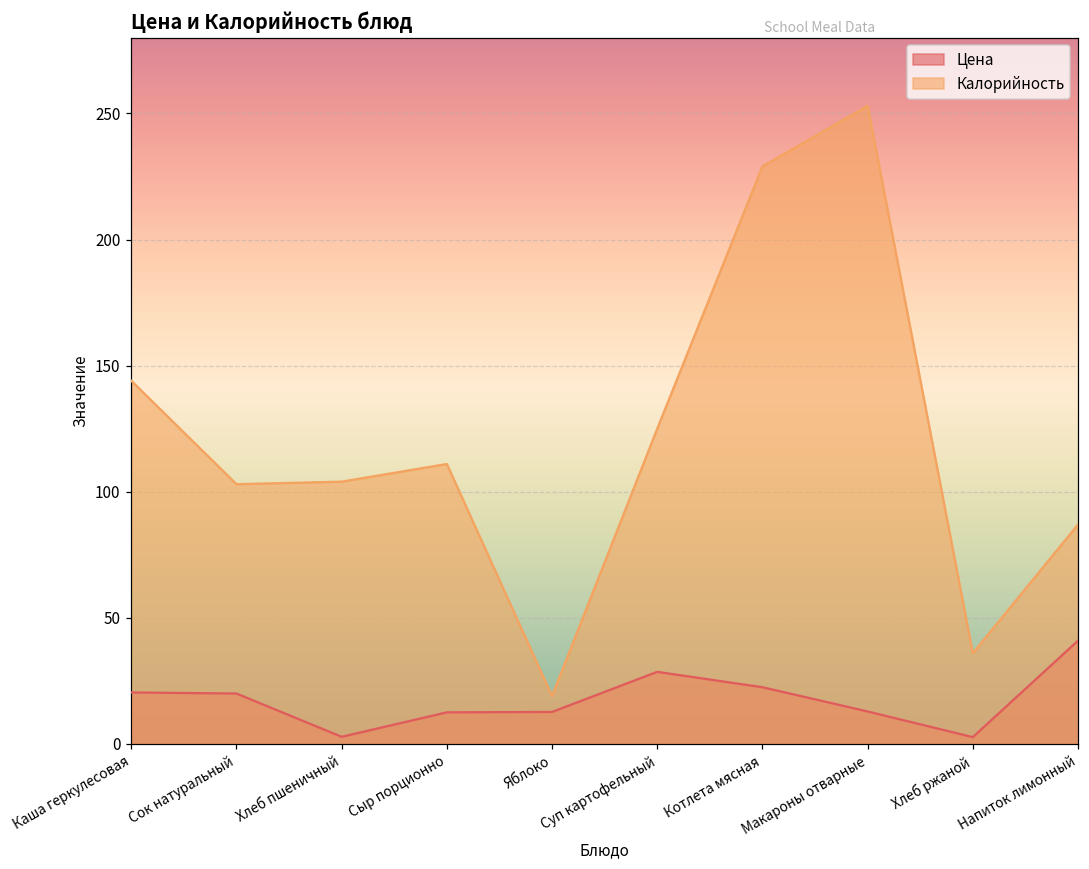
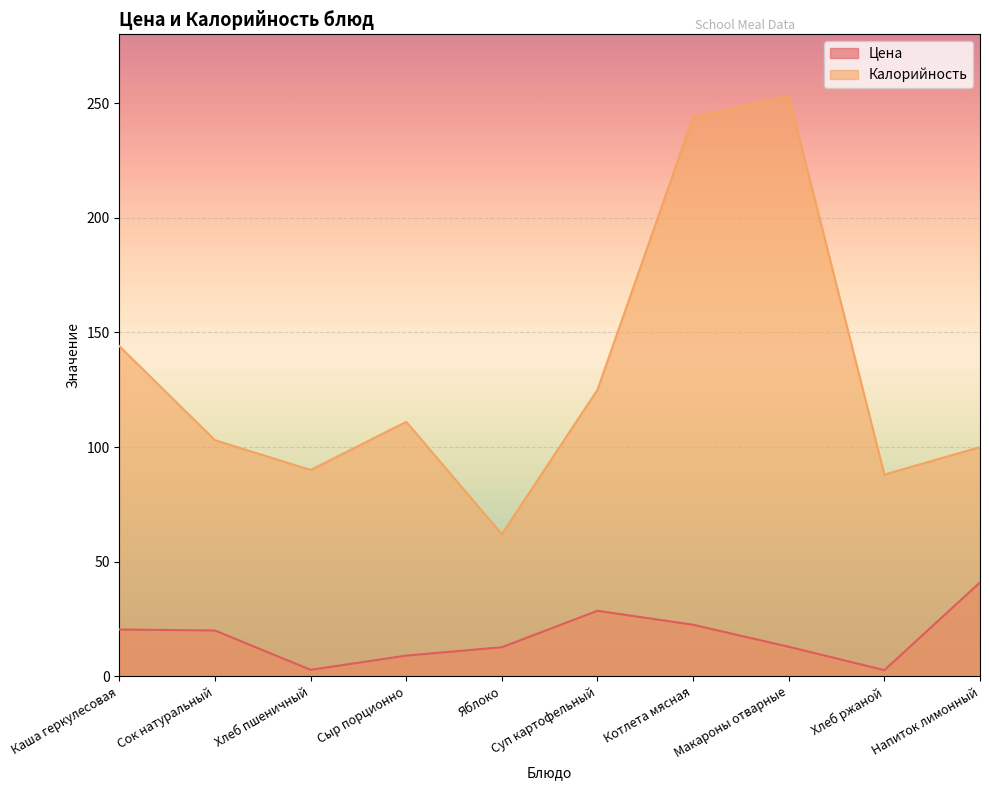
Калорийность, Хлеб пшеничный: 104 -> 90
Цена, Сыр порционно: 13 -> 9
Калорийность, Яблоко: 19 -> 62
Калорийность, Котлета мясная: 229 -> 244
Калорийность, Хлеб ржаной: 36 -> 88
Калорийность, Напиток лимонный: 87 -> 100
